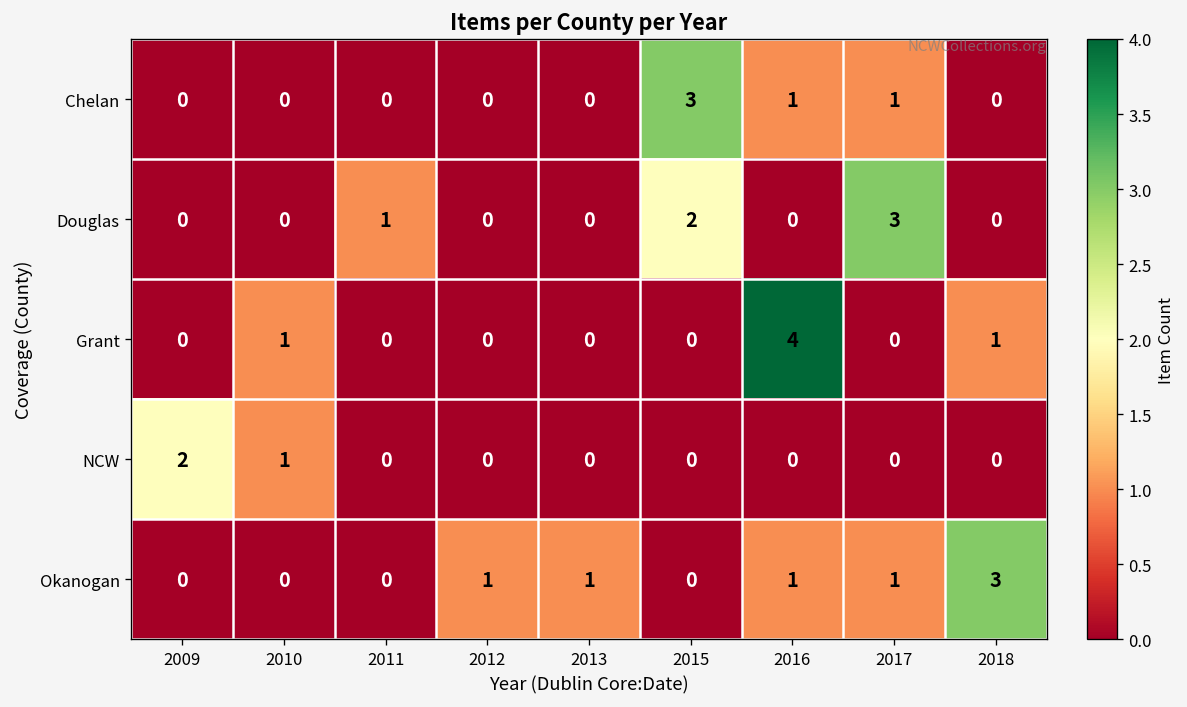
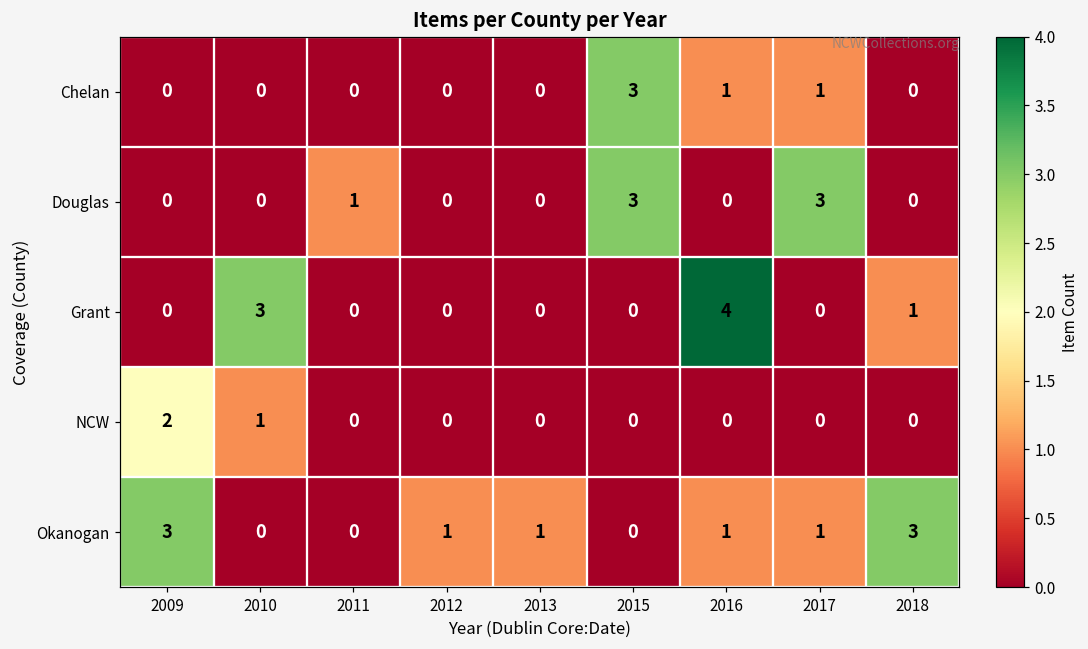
Douglas, 2015: 2 -> 3
Grant, 2010: 1 -> 3
Okanogan, 2009: 0 -> 3
